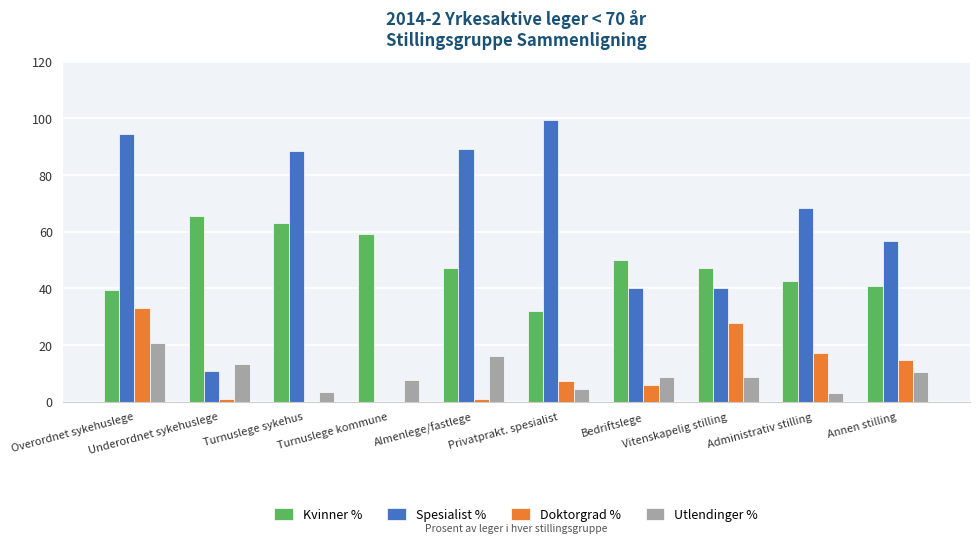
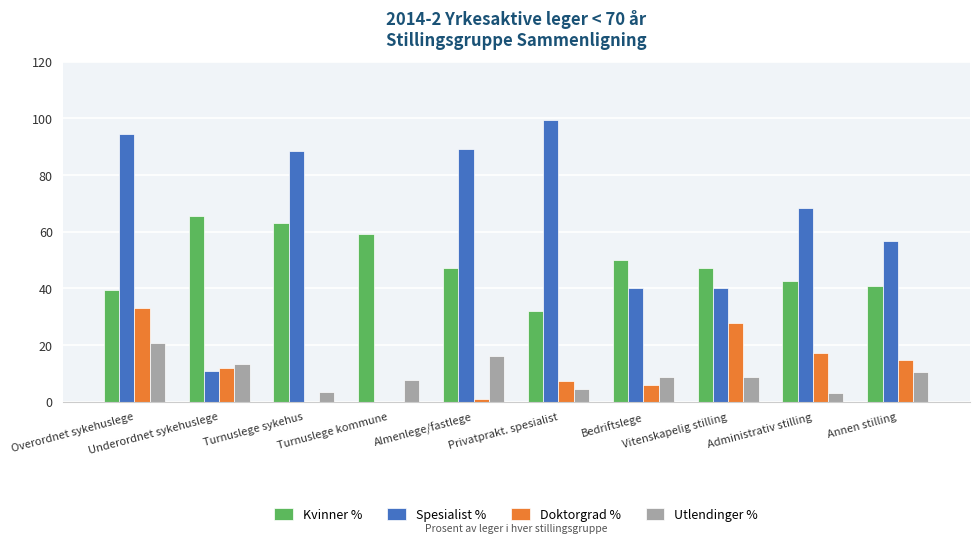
Doktorgrad %, Underordnet sykehuslege: 1 -> 12
